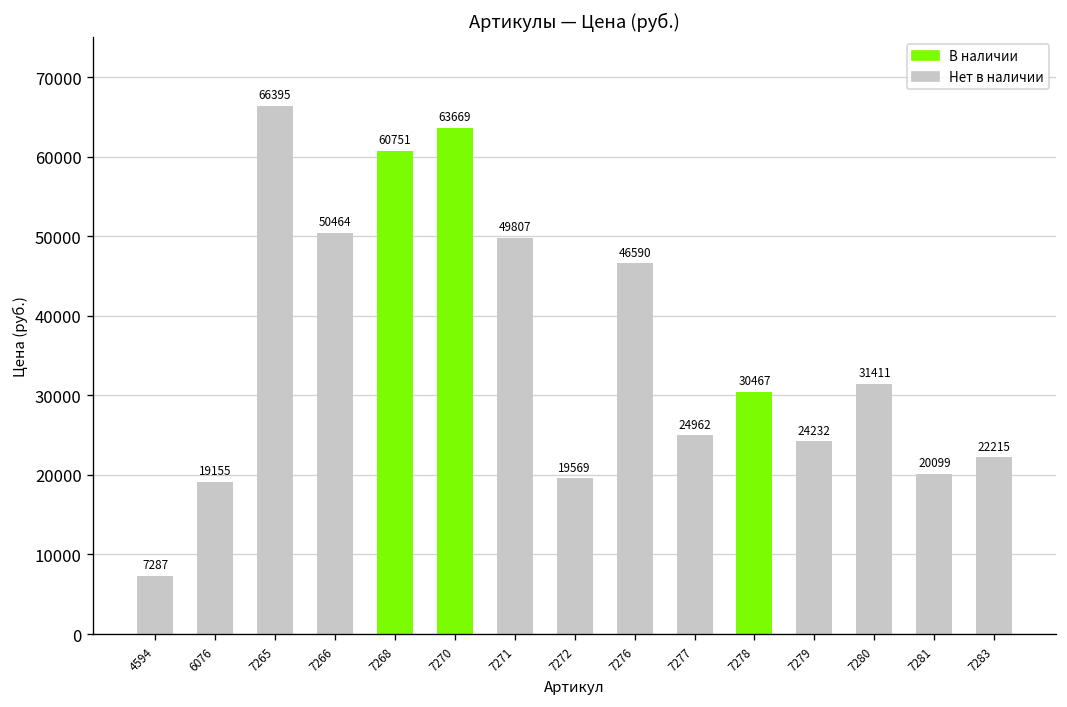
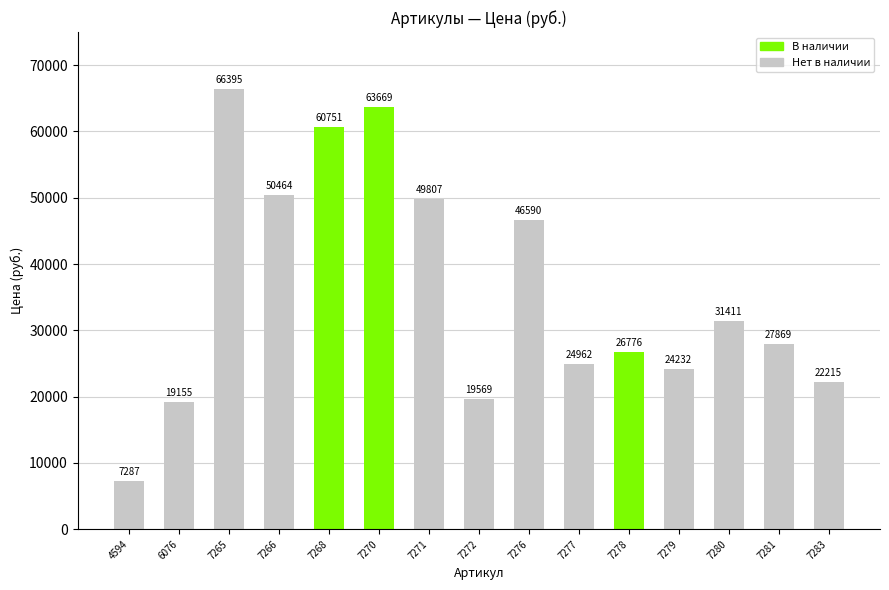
7278: 30467 -> 26776
7281: 20099 -> 27869
